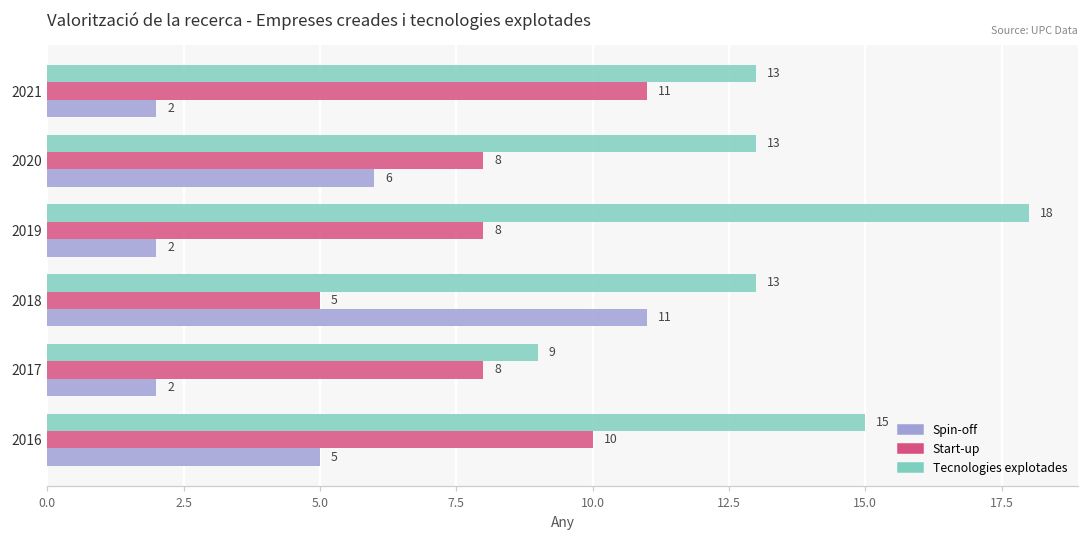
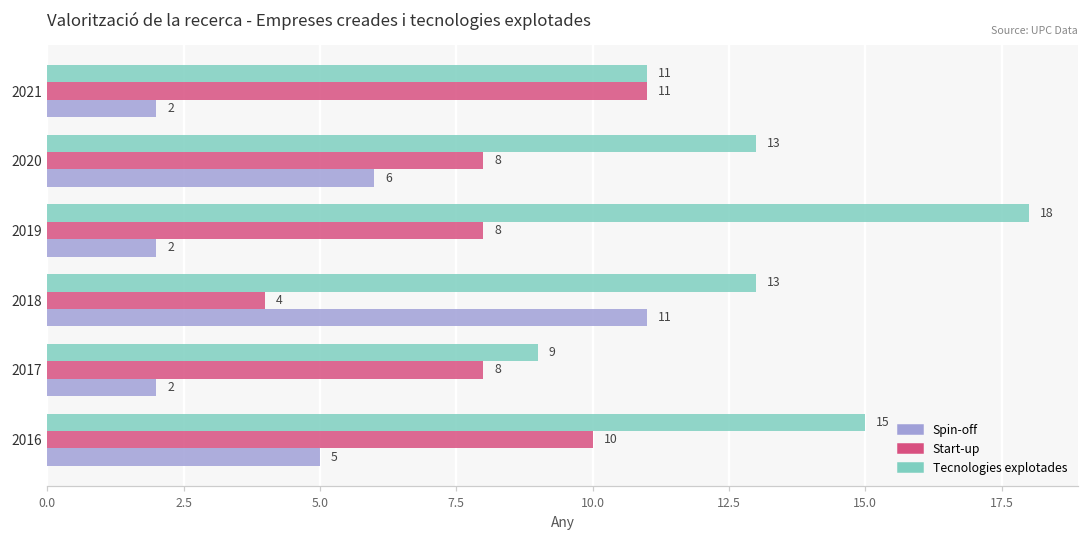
Tecnologies explotades, 2021: 13 -> 11
Start-up, 2018: 5 -> 4
